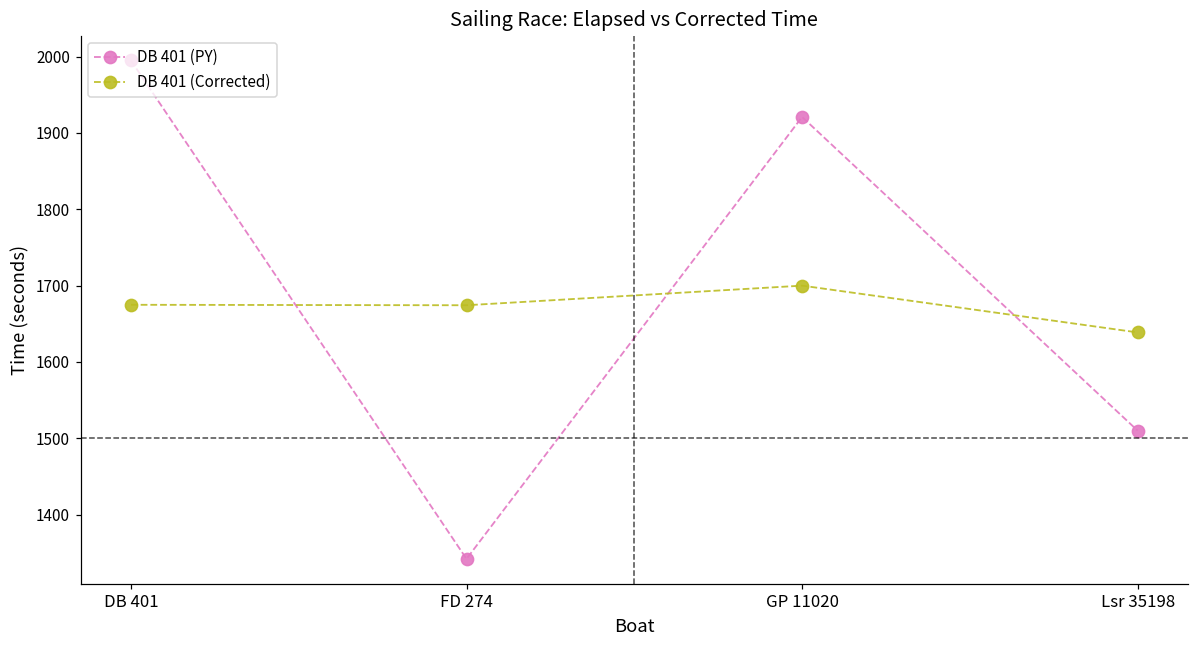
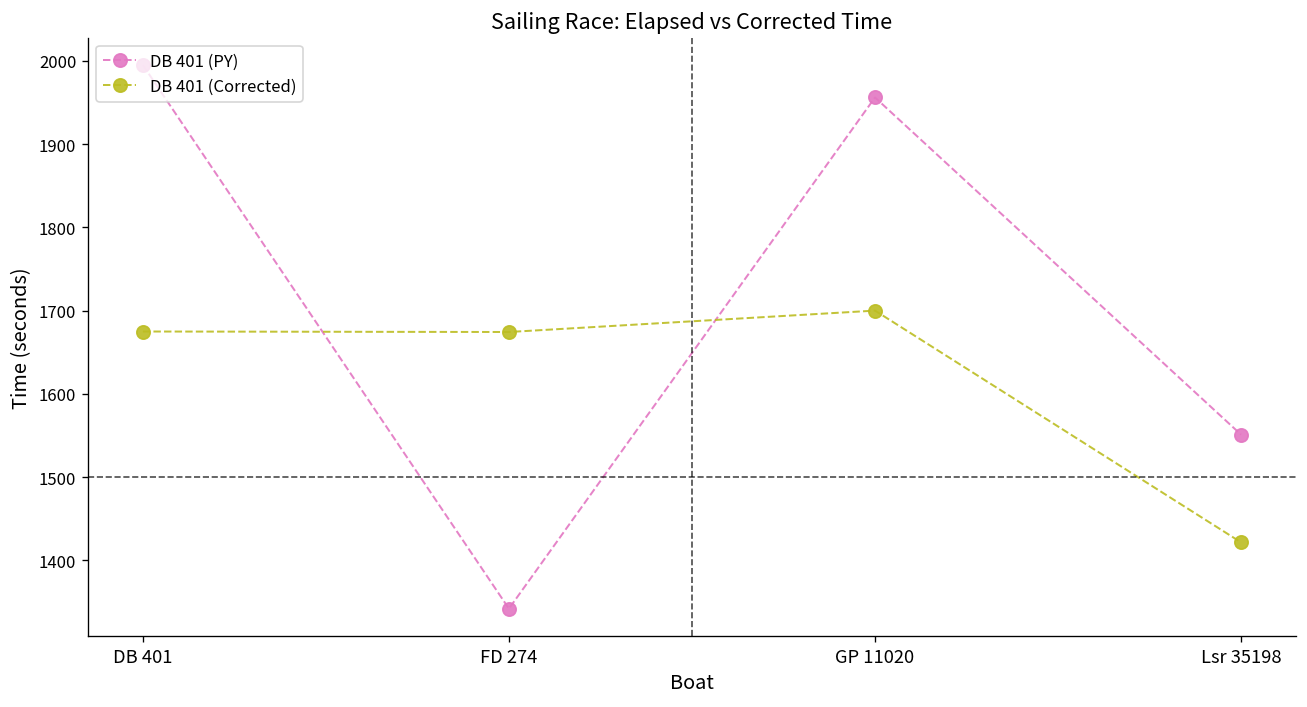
DB 401 (PY), GP 11020: 1920 -> 1960
DB 401 (PY), Lsr 35198: 1510 -> 1550
DB 401 (Corrected), Lsr 35198: 1640 -> 1420
